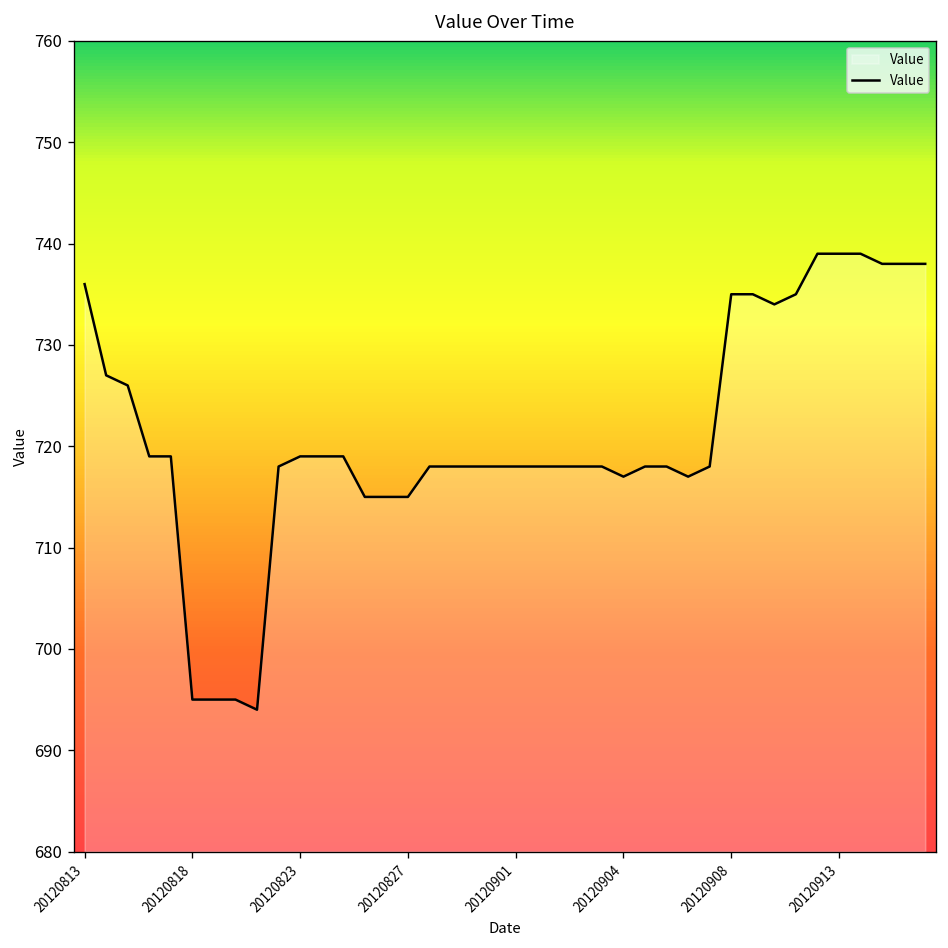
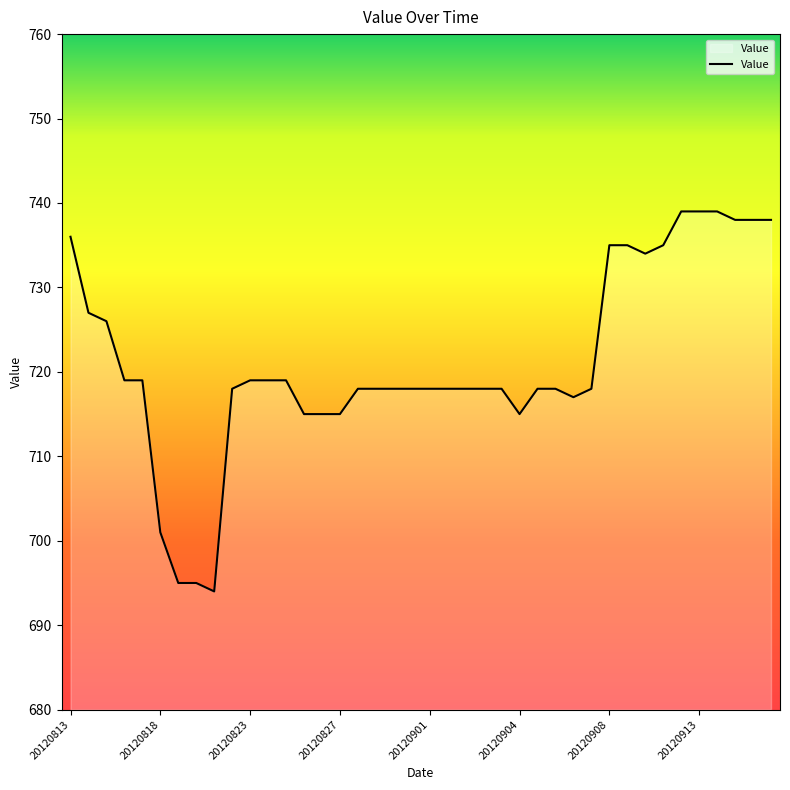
20120818: 695 -> 701
20120904: 717 -> 715
